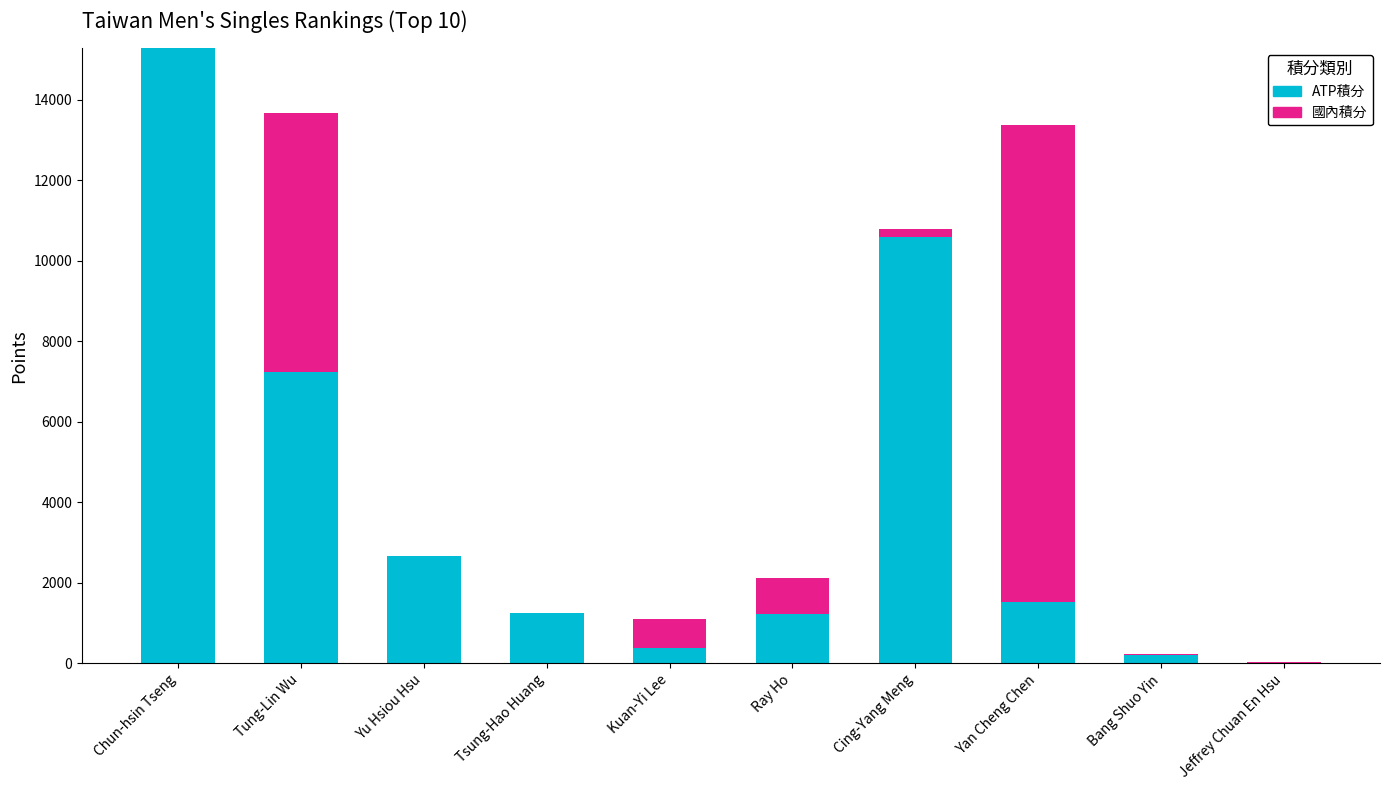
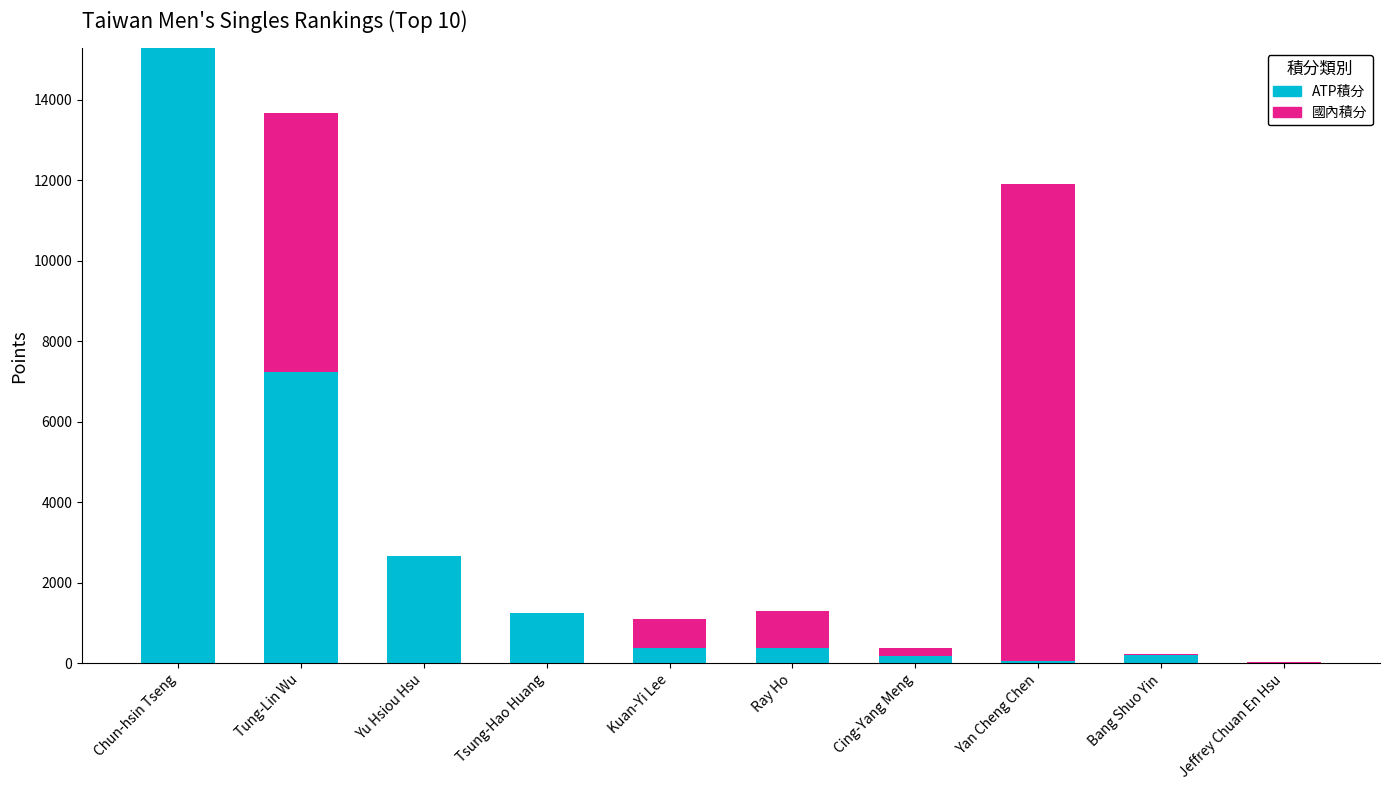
ATP積分, Ray Ho: 1200 -> 400
ATP積分, Cing-Yang Meng: 10600 -> 200
ATP積分, Yan Cheng Chen: 1500 -> 100
